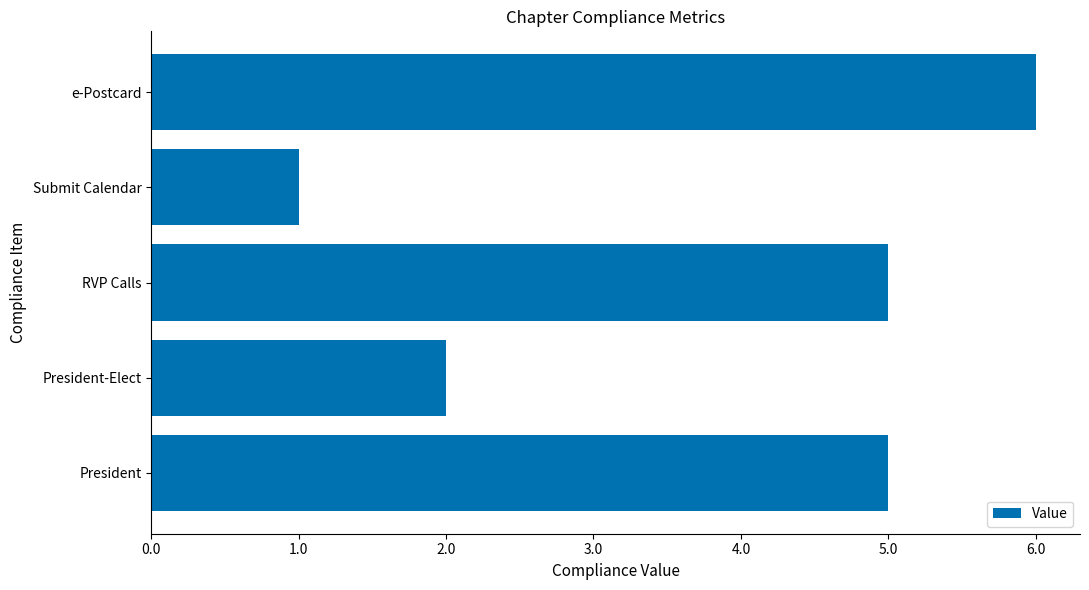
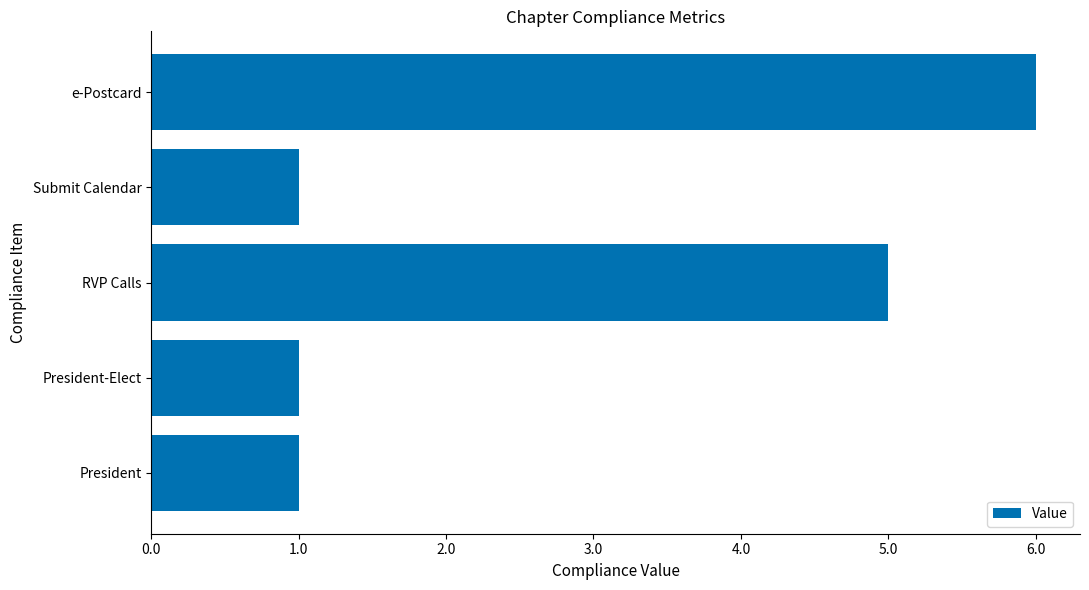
President-Elect: 2 -> 1
President: 5 -> 1
